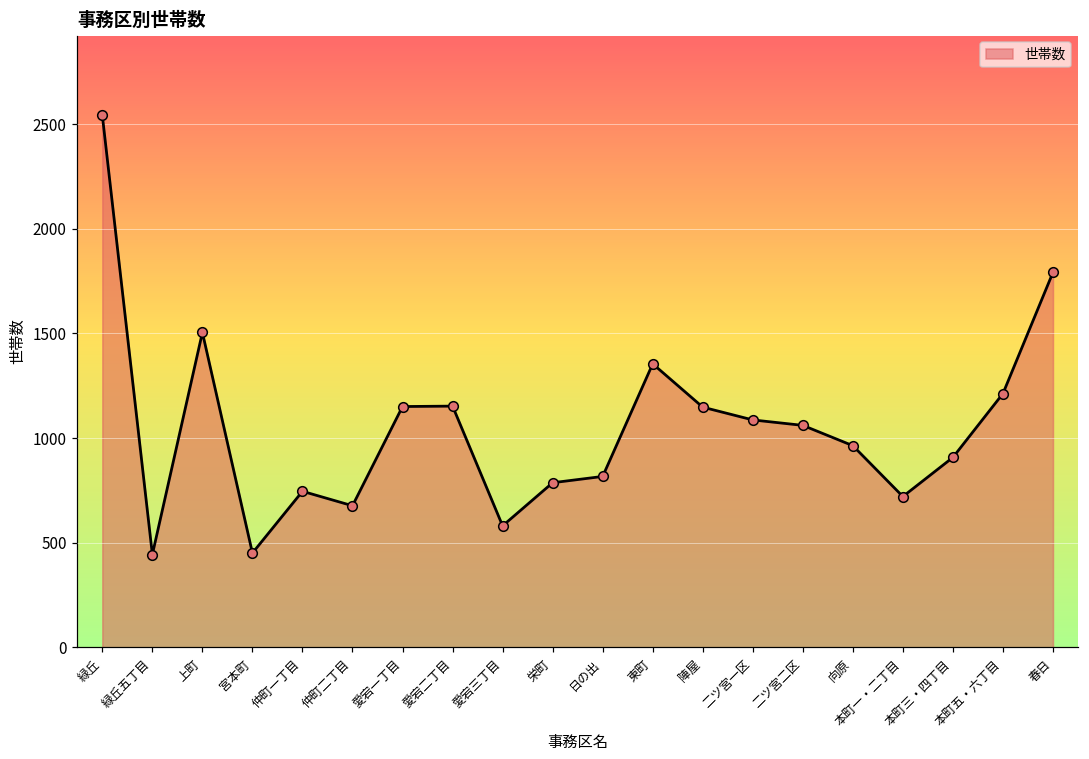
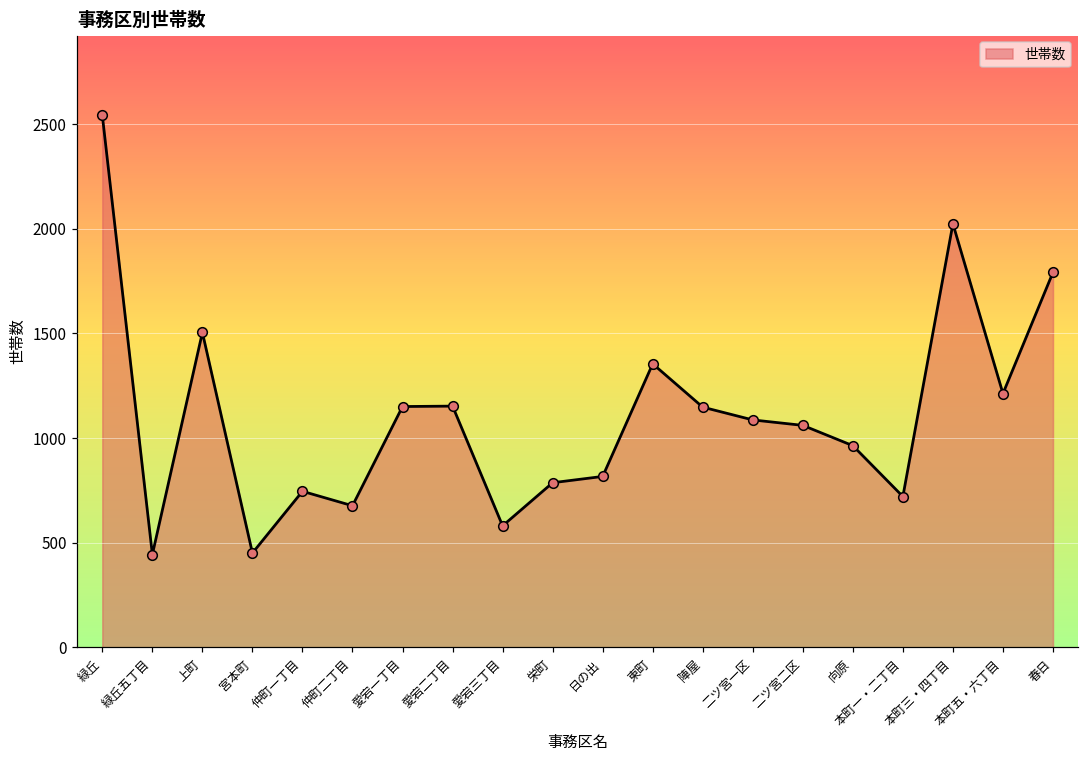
本町三・四丁目: 910 -> 2020
